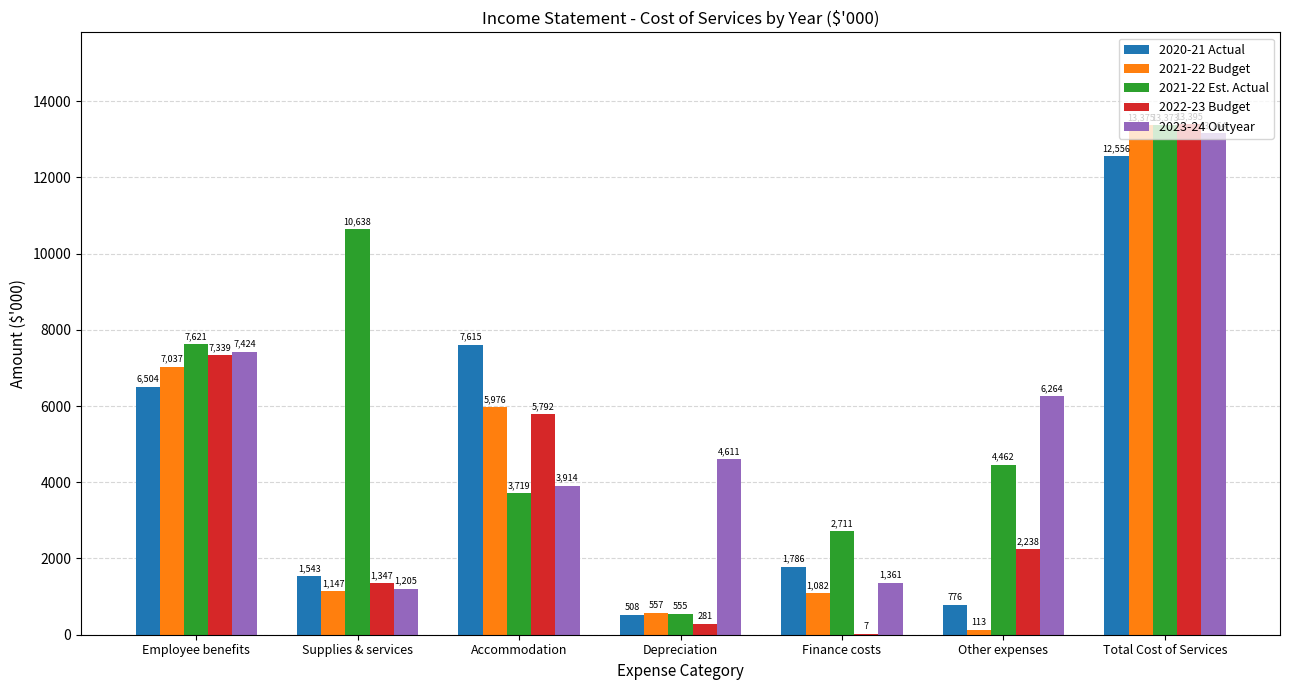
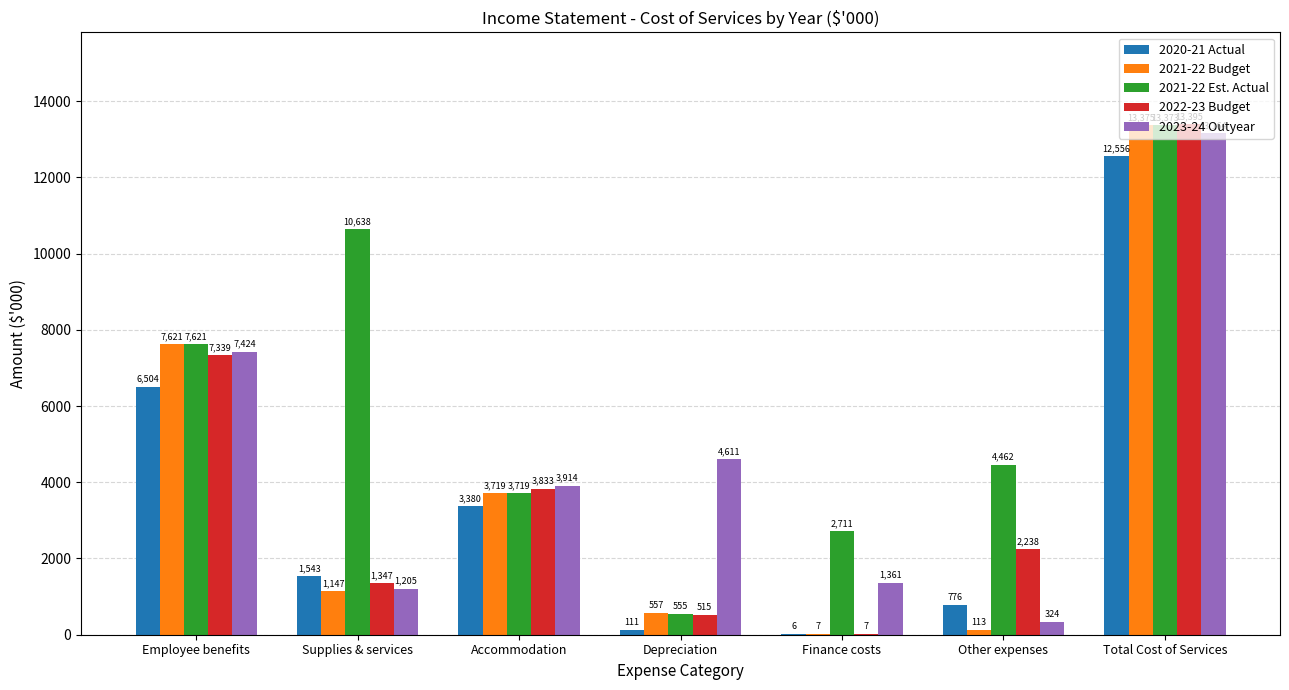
2021-22 Budget, Employee benefits: 7,037 -> 7,621
2020-21 Actual, Accommodation: 7,615 -> 3,380
2021-22 Budget, Accommodation: 5,976 -> 3,719
2022-23 Budget, Accommodation: 5,792 -> 3,833
2020-21 Actual, Depreciation: 508 -> 111
2022-23 Budget, Depreciation: 281 -> 515
2020-21 Actual, Finance costs: 1,786 -> 6
2021-22 Budget, Finance costs: 1,082 -> 7
2023-24 Outyear, Other expenses: 6,264 -> 324
